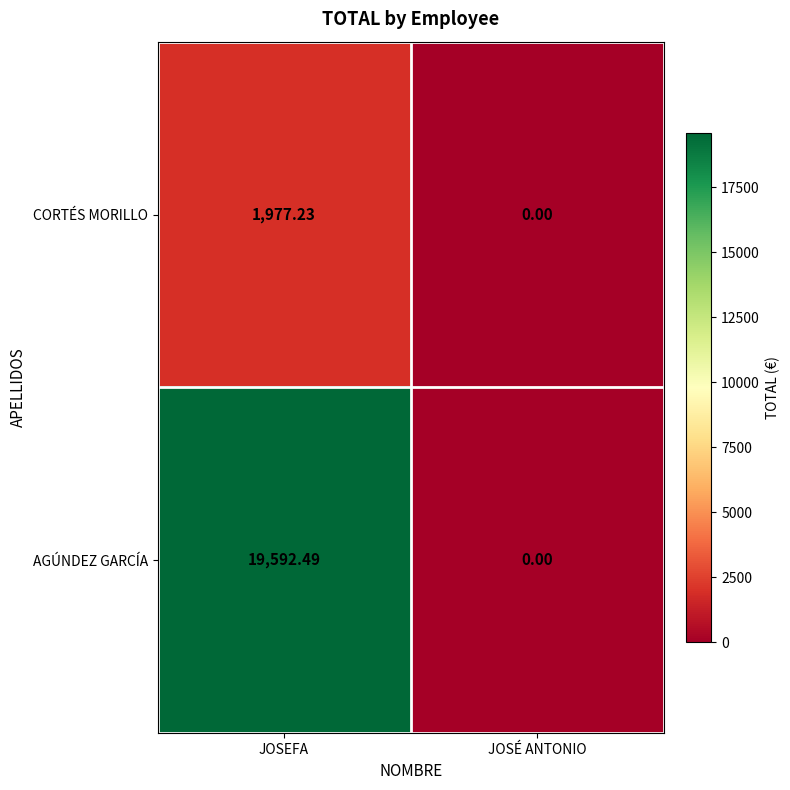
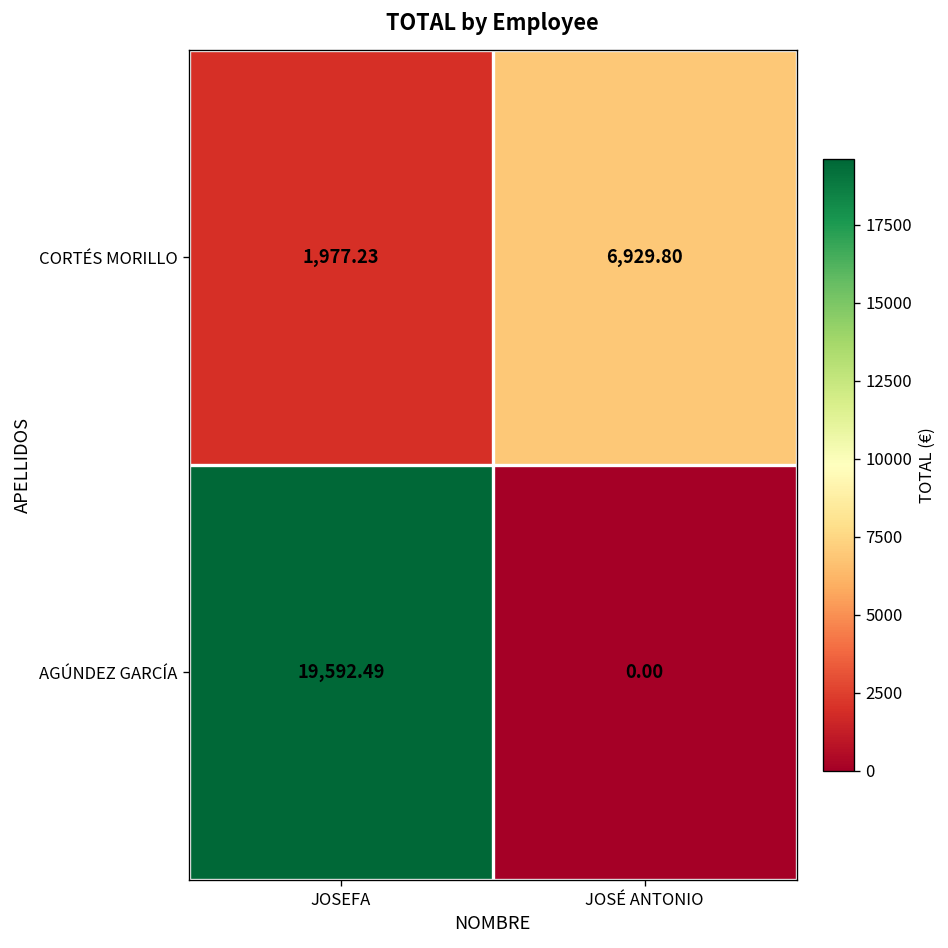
CORTÉS MORILLO, JOSÉ ANTONIO: 0.00 -> 6,929.80
